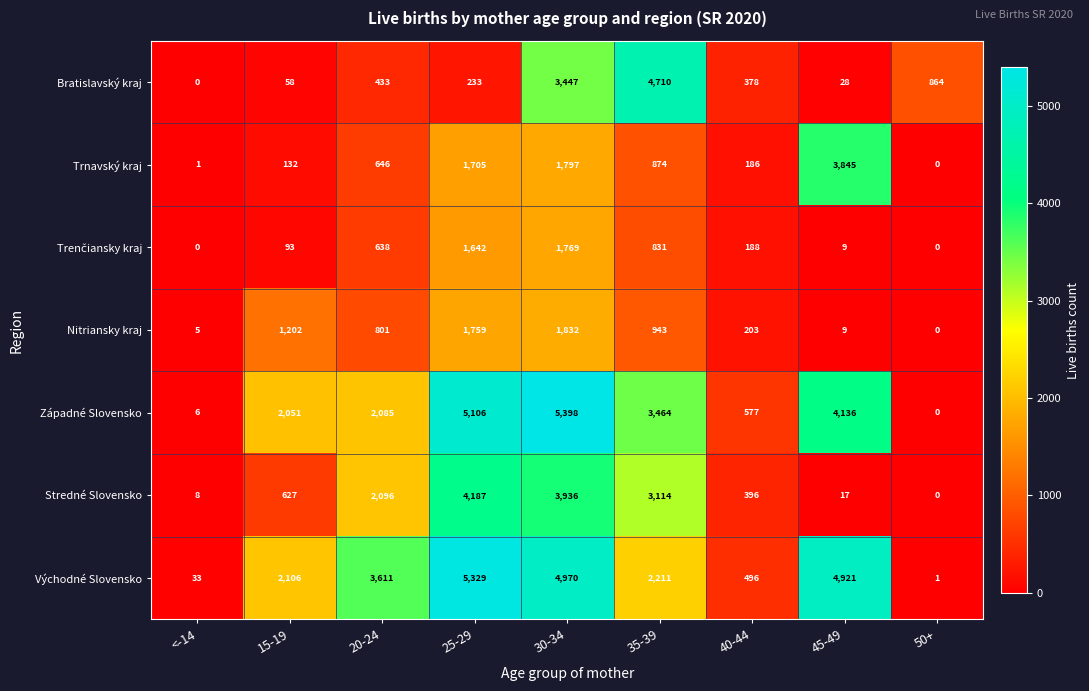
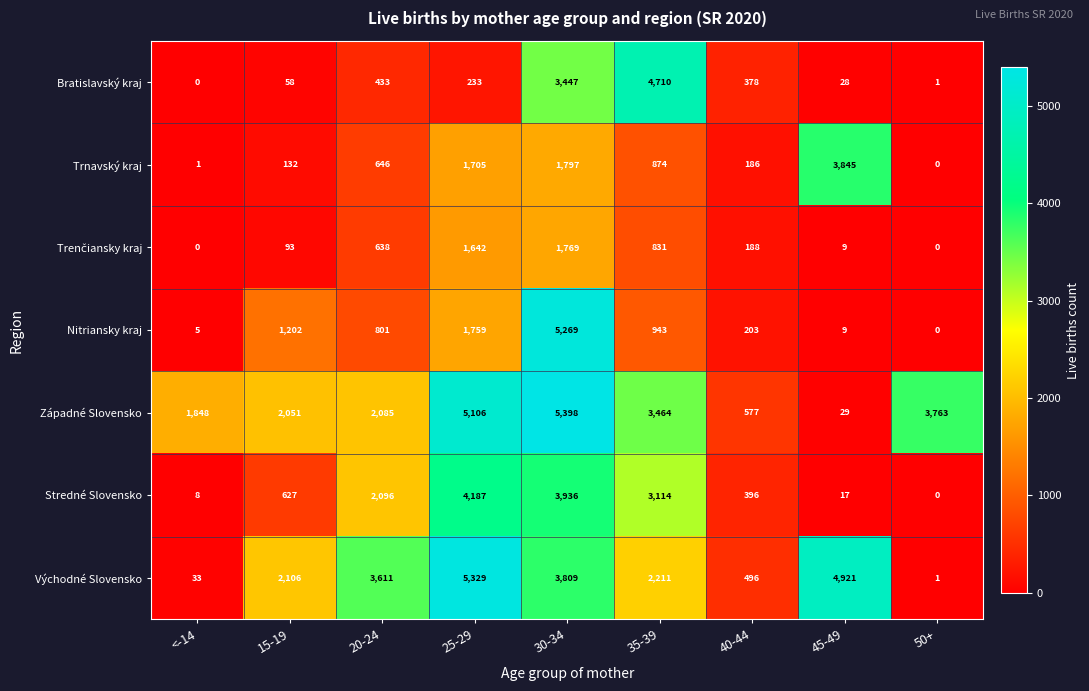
Bratislavský kraj, 50+: 864 -> 1
Nitriansky kraj, 30-34: 1,832 -> 5,269
Západné Slovensko, <-14: 6 -> 1,848
Západné Slovensko, 45-49: 4,136 -> 29
Západné Slovensko, 50+: 0 -> 3,763
Východné Slovensko, 30-34: 4,970 -> 3,809
